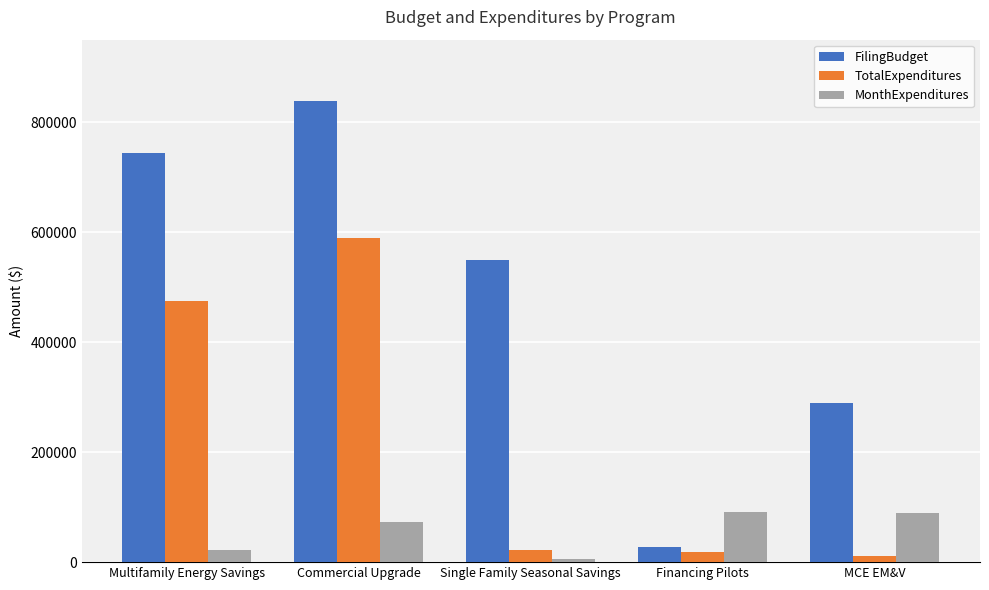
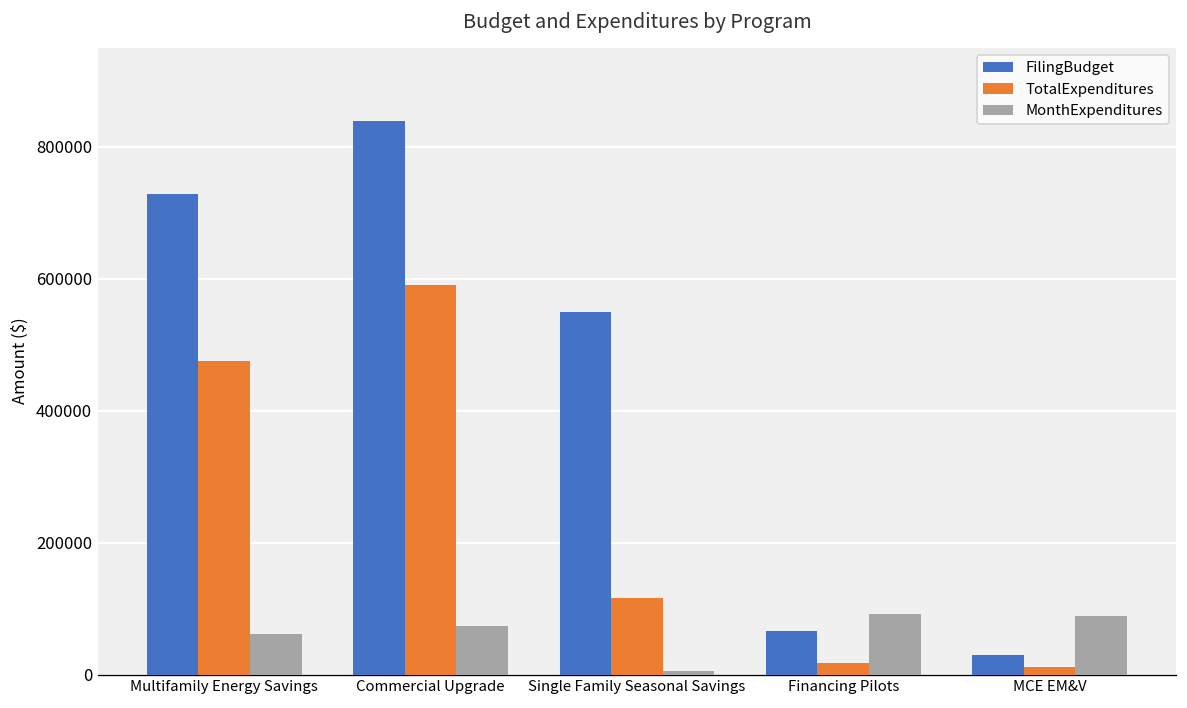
FilingBudget, Multifamily Energy Savings: 740000 -> 730000
MonthExpenditures, Multifamily Energy Savings: 20000 -> 60000
TotalExpenditures, Single Family Seasonal Savings: 20000 -> 120000
FilingBudget, Financing Pilots: 30000 -> 70000
FilingBudget, MCE EM&V: 290000 -> 30000
